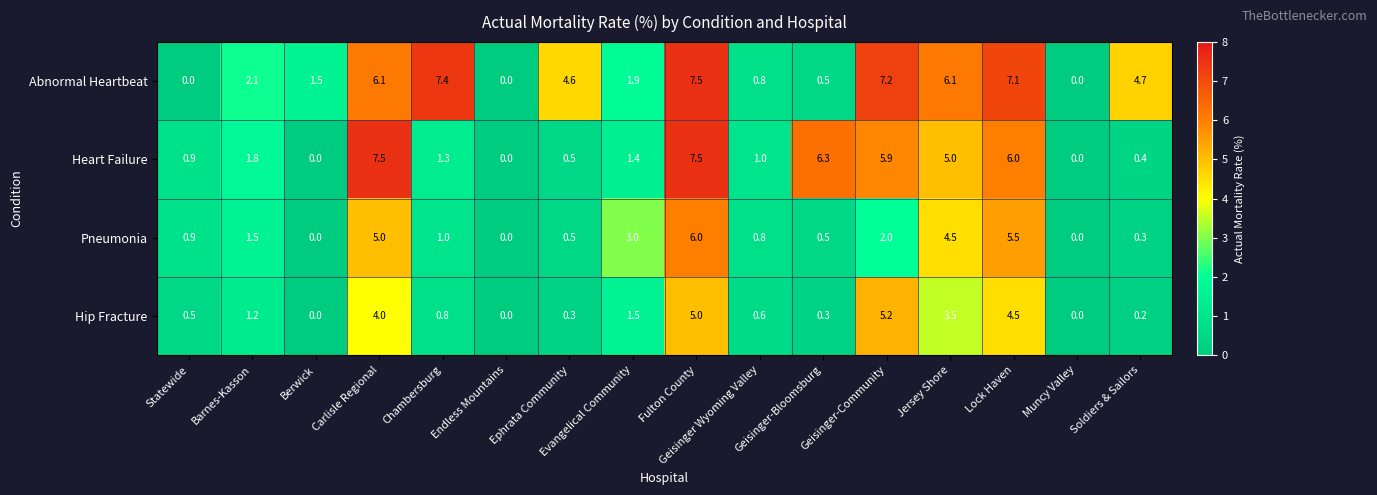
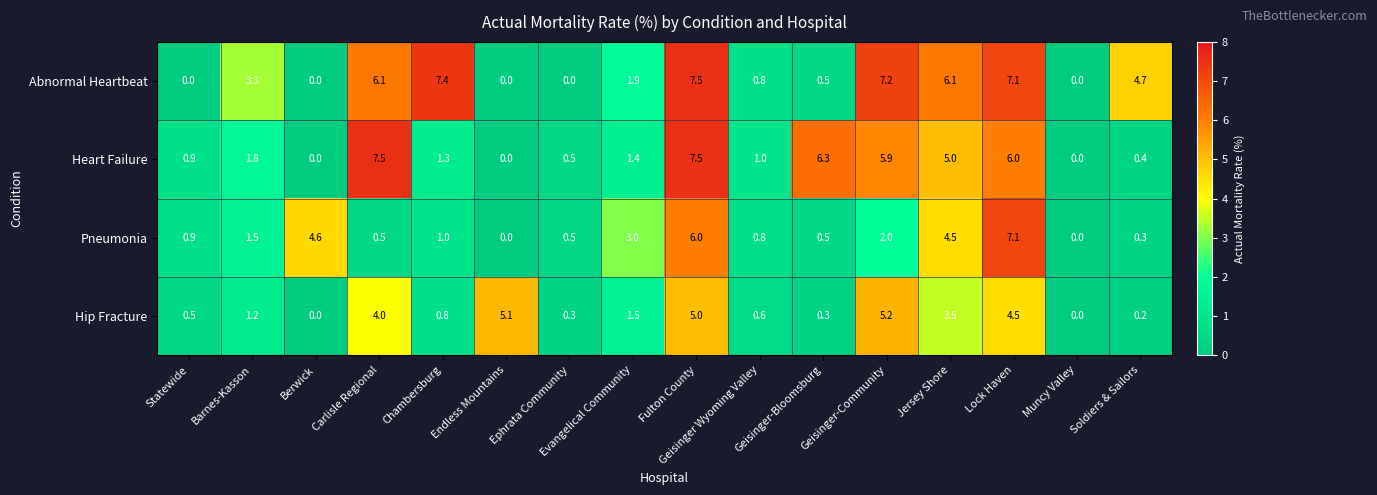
Abnormal Heartbeat, Barnes-Kasson: 2.1 -> 3.3
Abnormal Heartbeat, Berwick: 1.5 -> 0.0
Abnormal Heartbeat, Ephrata Community: 4.6 -> 0.0
Pneumonia, Berwick: 0.0 -> 4.6
Pneumonia, Carlisle Regional: 5.0 -> 0.5
Pneumonia, Lock Haven: 5.5 -> 7.1
Hip Fracture, Endless Mountains: 0.0 -> 5.1
